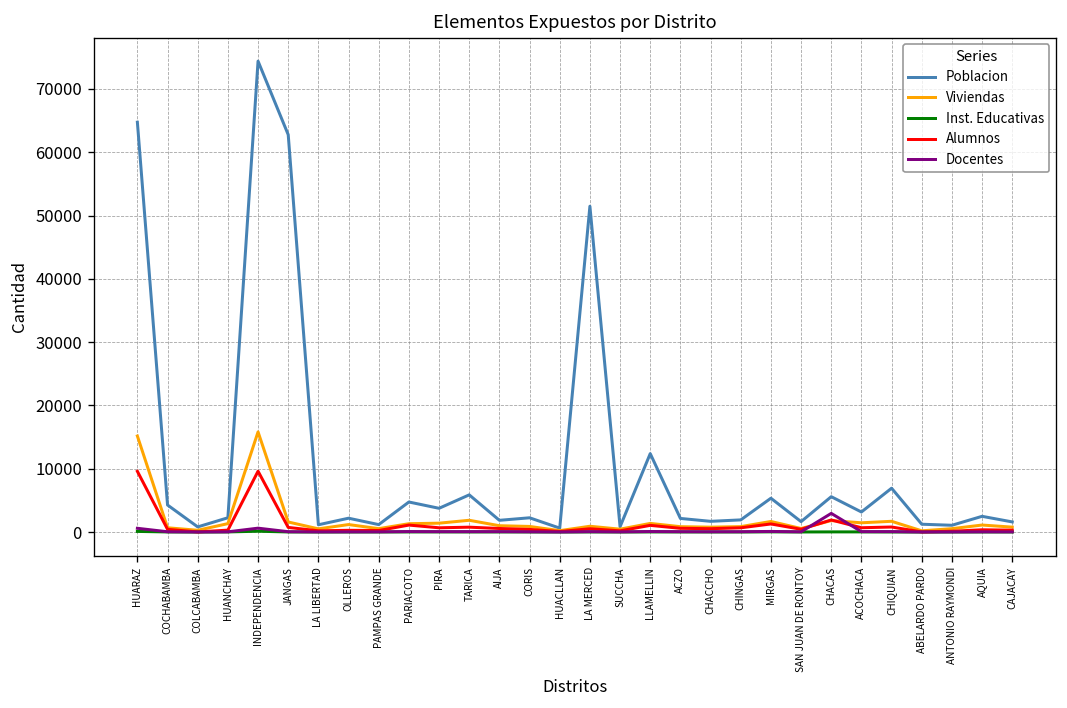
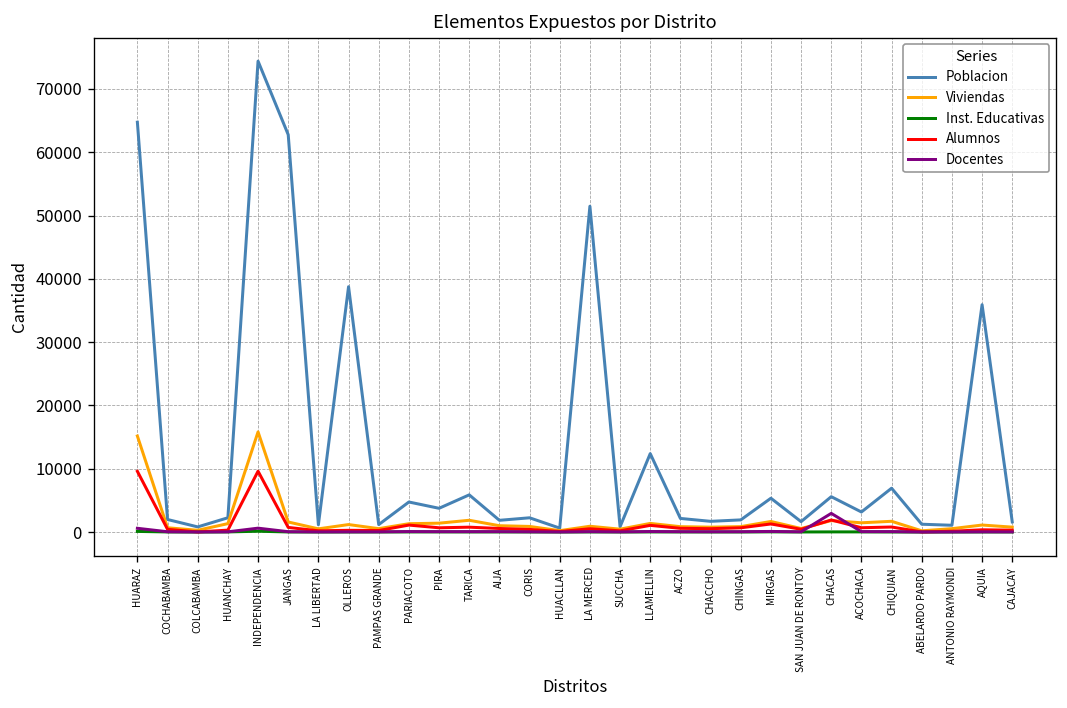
Poblacion, COCHABAMBA: 4000 -> 2000
Poblacion, OLLEROS: 2000 -> 39000
Poblacion, AQUIA: 2000 -> 36000
